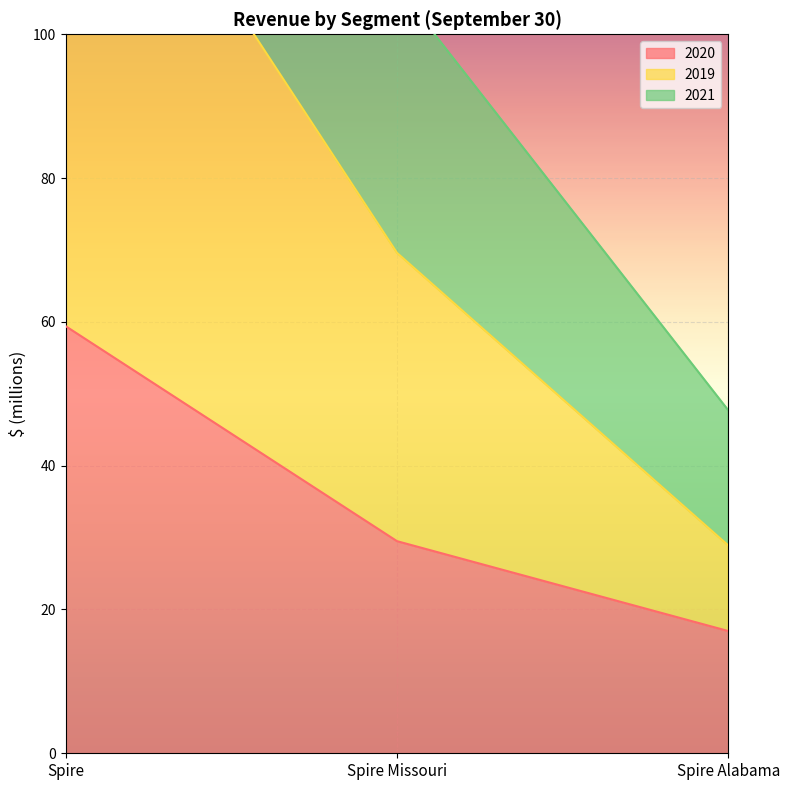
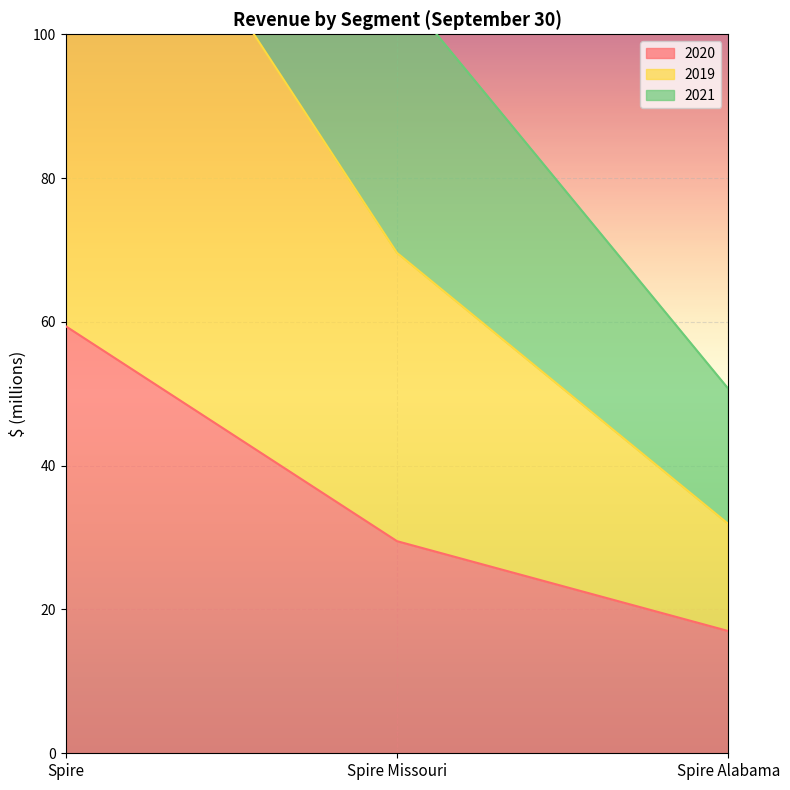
2019, Spire Alabama: 12 -> 15
